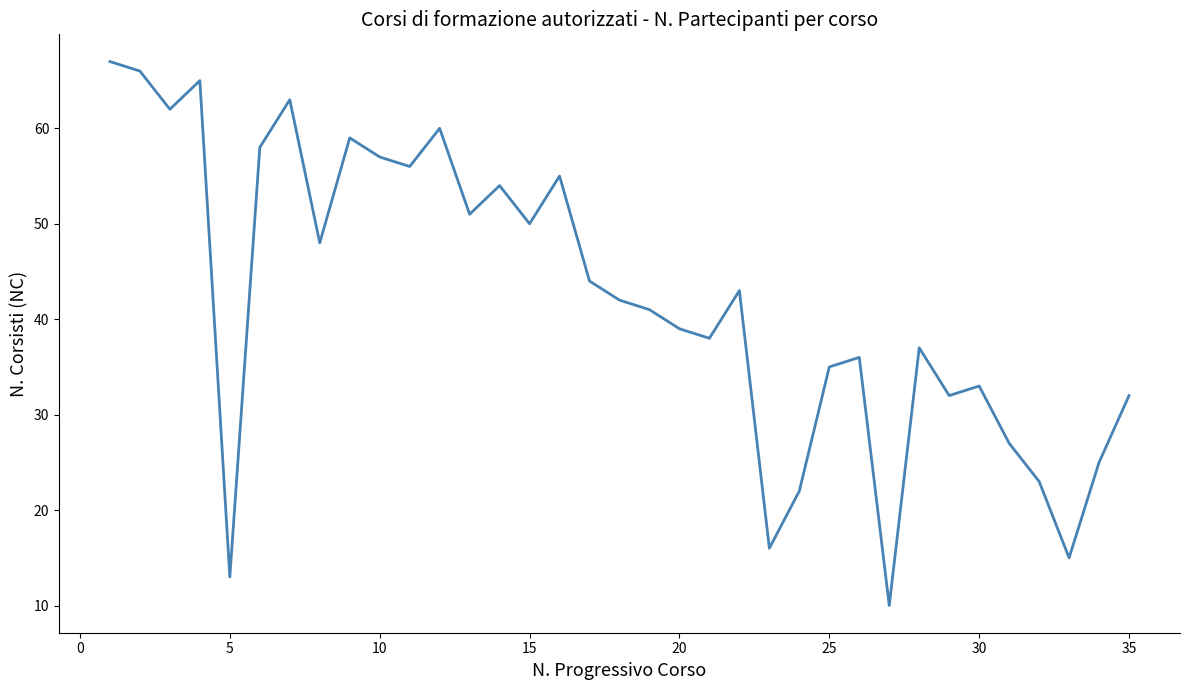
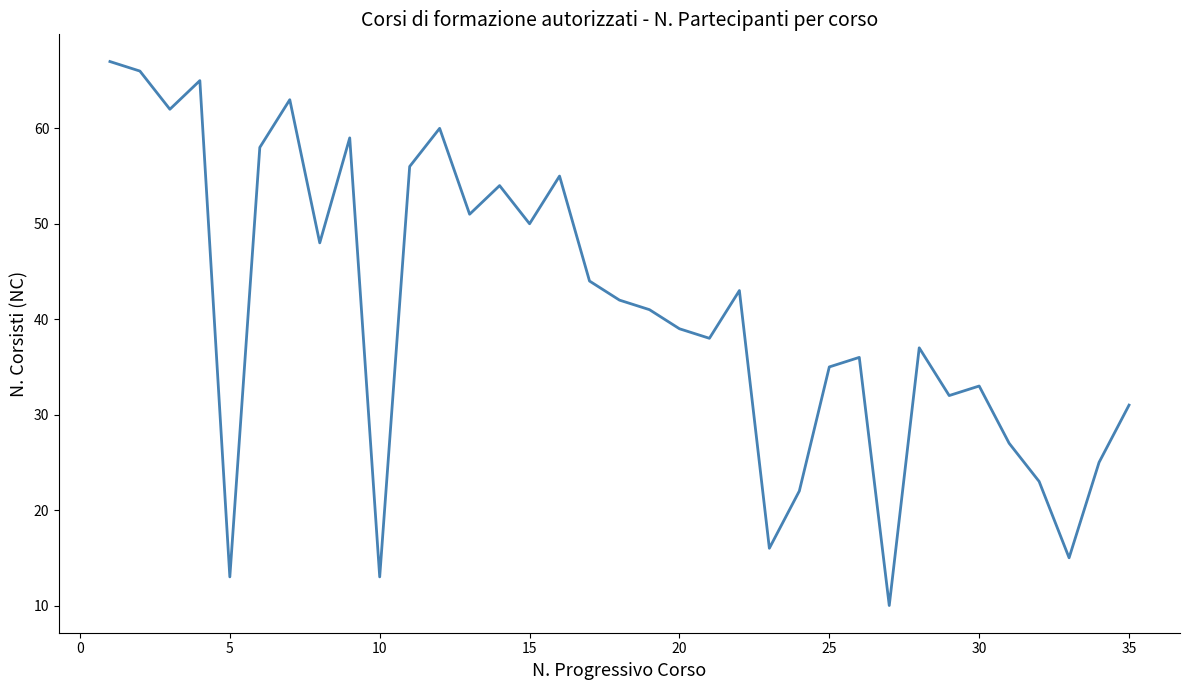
10: 57 -> 13
35: 32 -> 31
